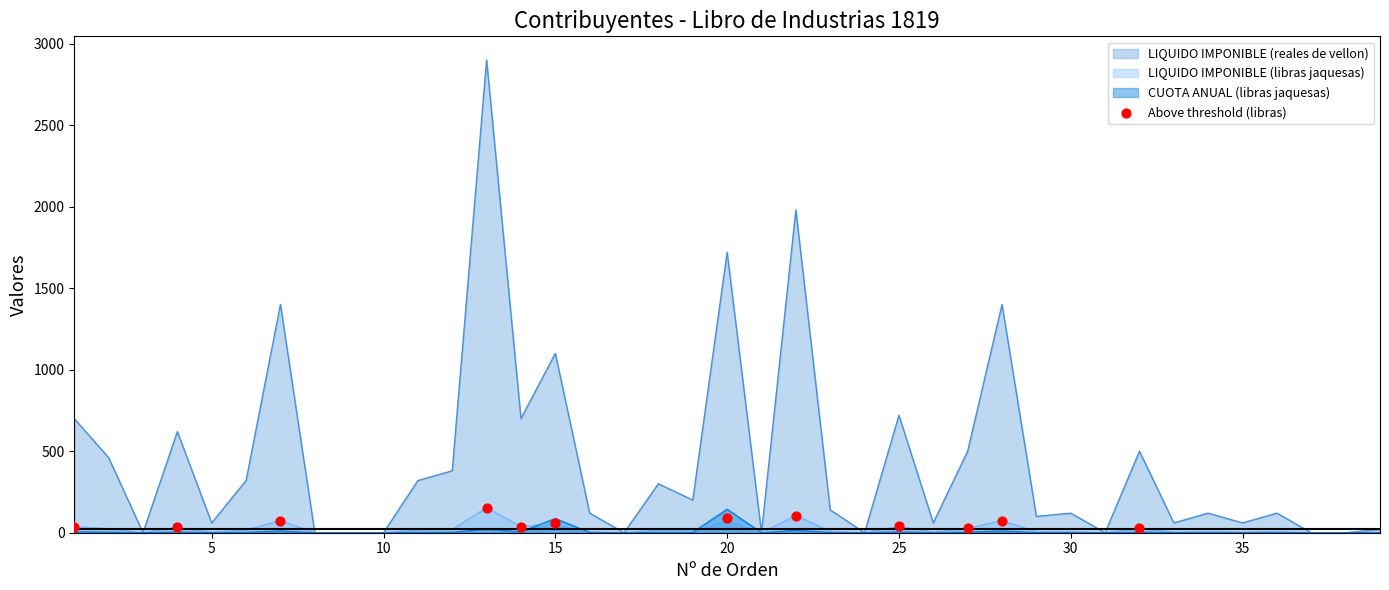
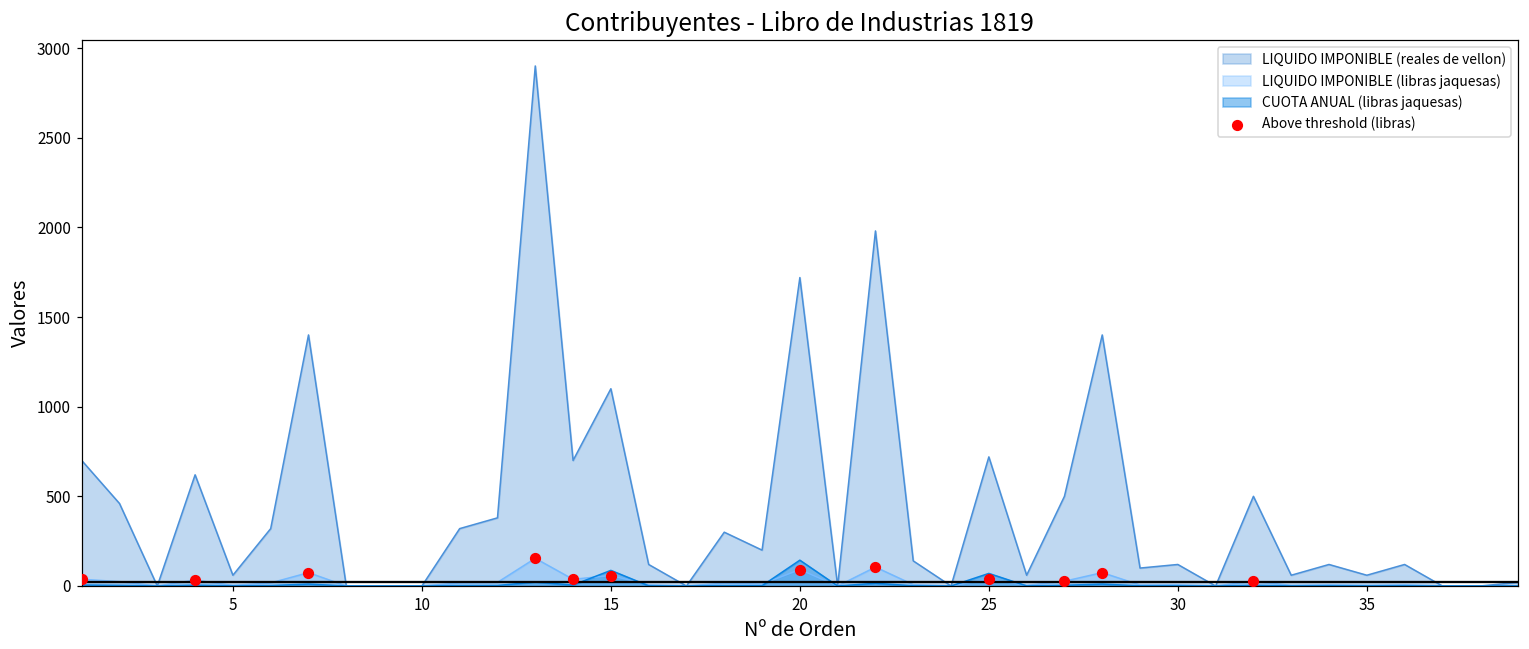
CUOTA ANUAL (libras jaquesas), 25: 10 -> 70
